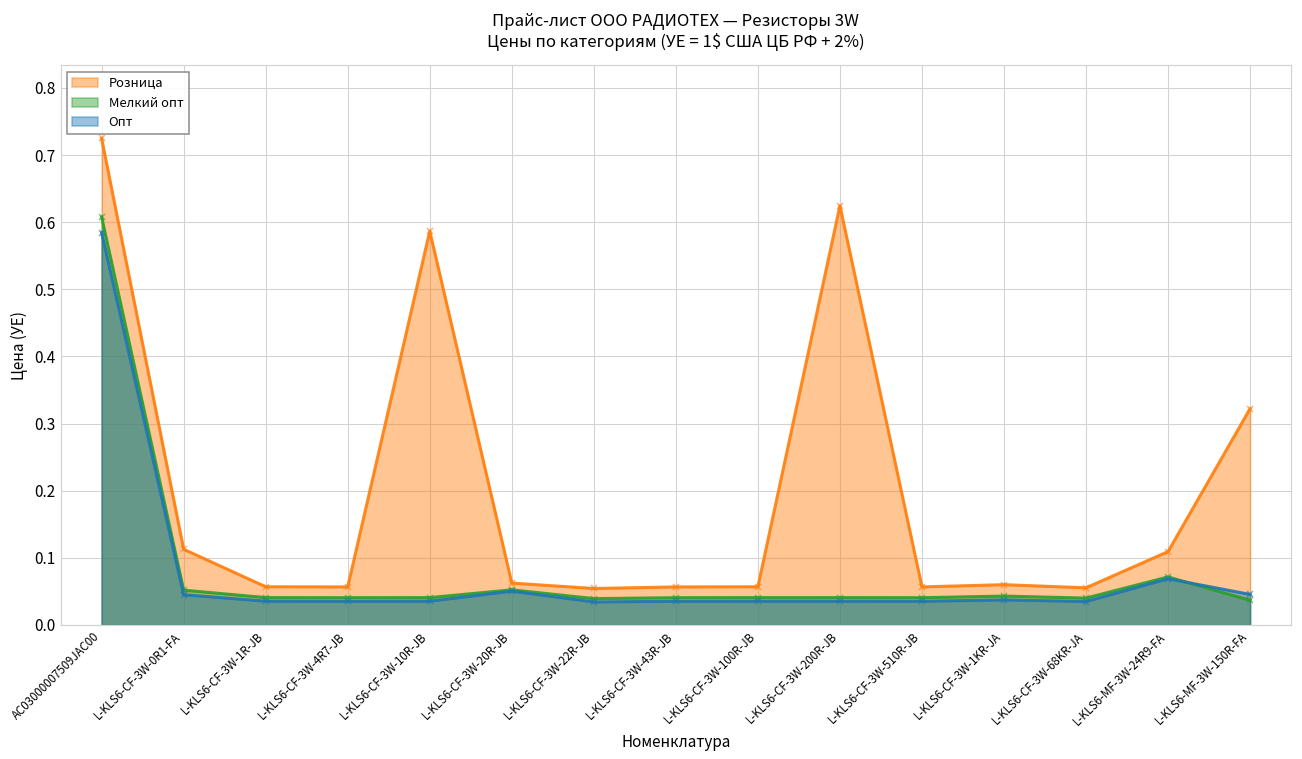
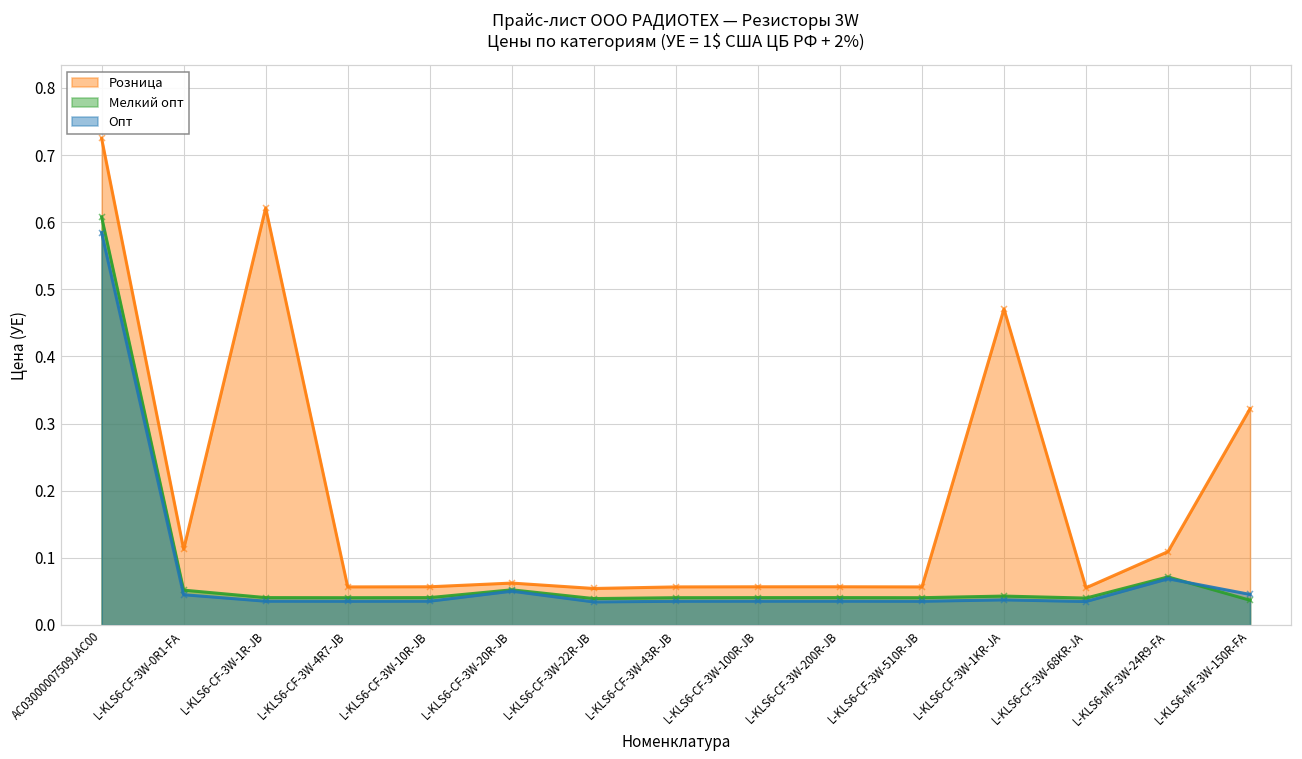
Розница, L-KLS6-CF-3W-1R-JB: 0.06 -> 0.62
Розница, L-KLS6-CF-3W-10R-JB: 0.59 -> 0.06
Розница, L-KLS6-CF-3W-200R-JB: 0.62 -> 0.06
Розница, L-KLS6-CF-3W-1KR-JA: 0.06 -> 0.47
